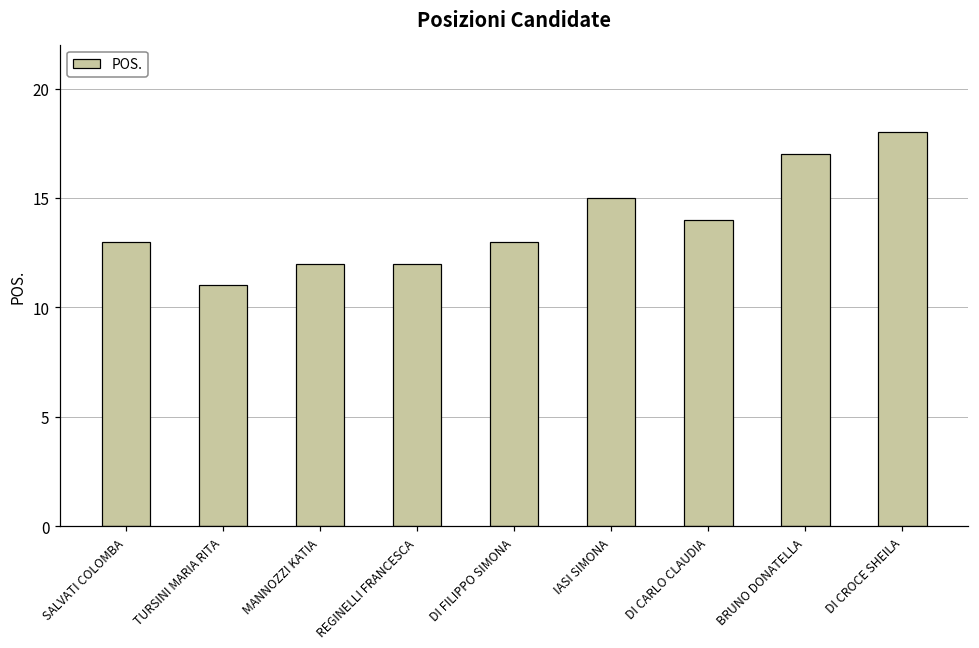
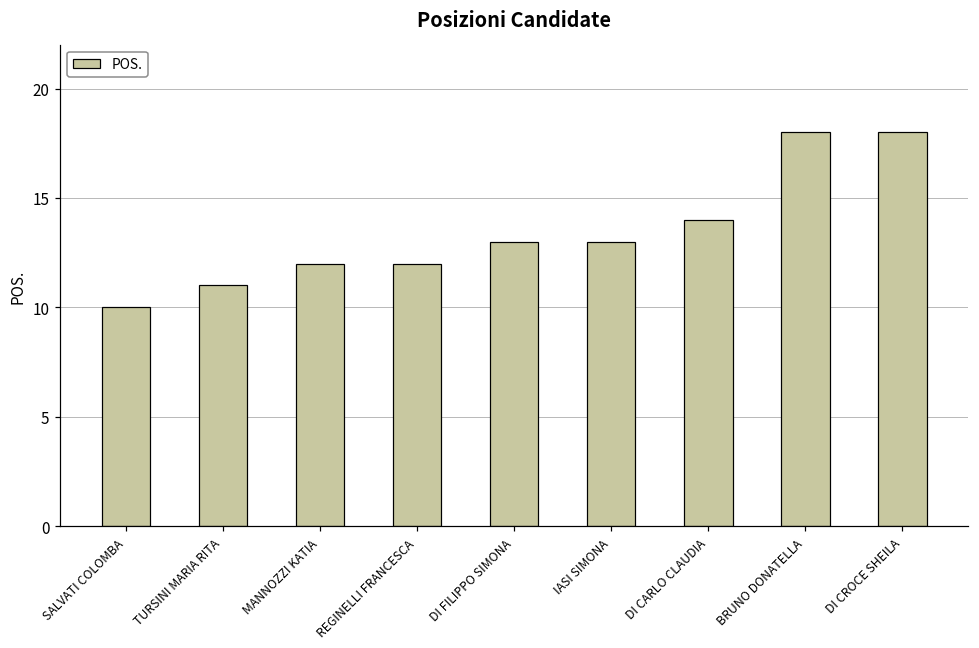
SALVATI COLOMBA: 13 -> 10
IASI SIMONA: 15 -> 13
BRUNO DONATELLA: 17 -> 18
